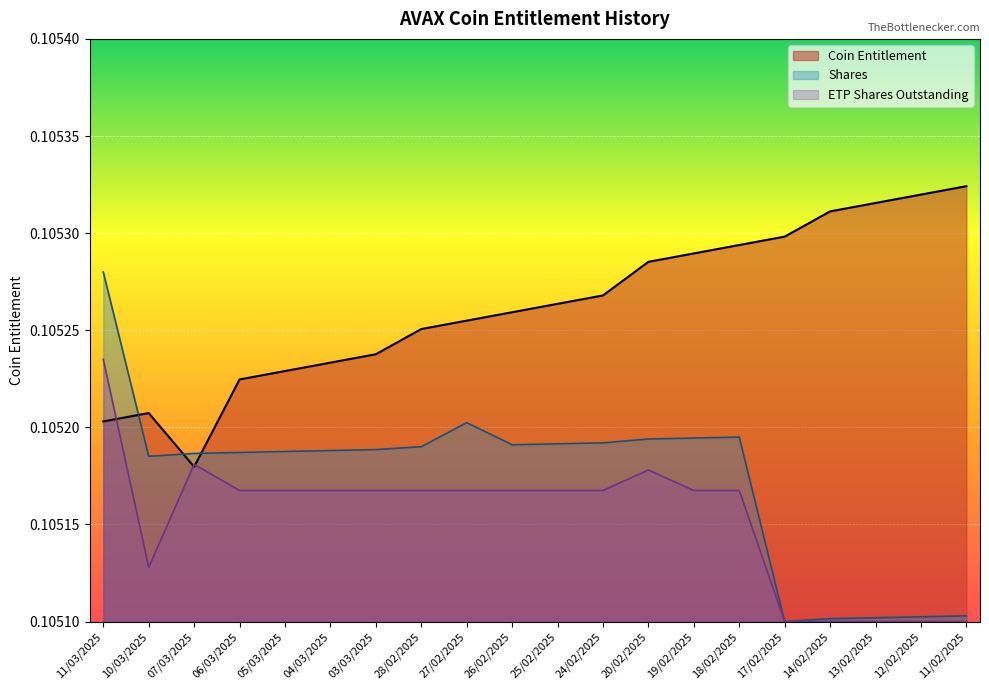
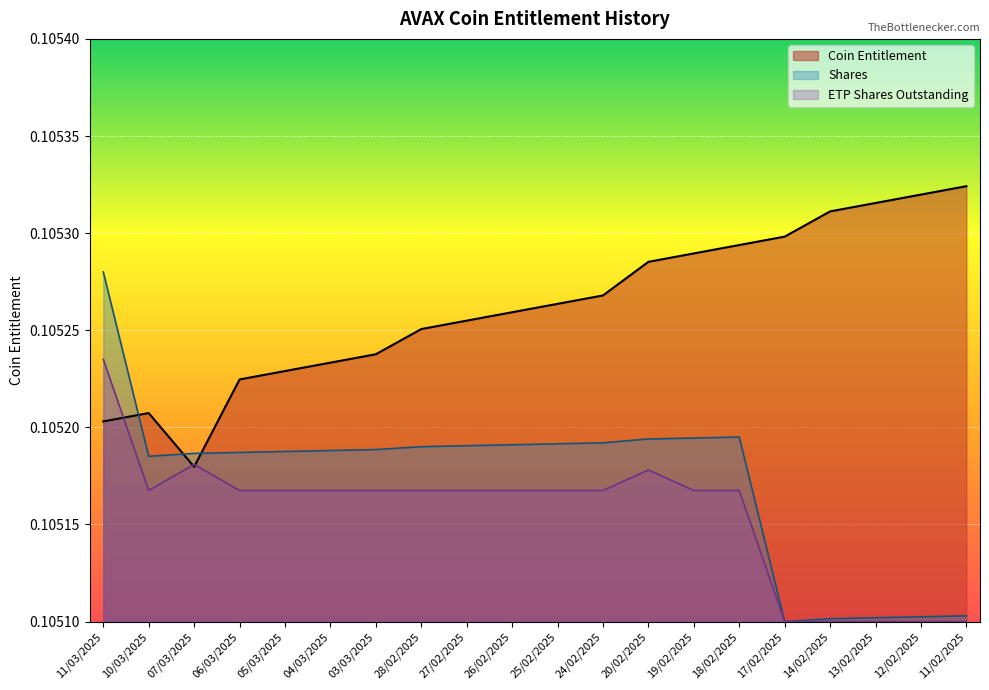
ETP Shares Outstanding, 10/03/2025: 0.105128 -> 0.105167
Shares, 27/02/2025: 0.105202 -> 0.105191
